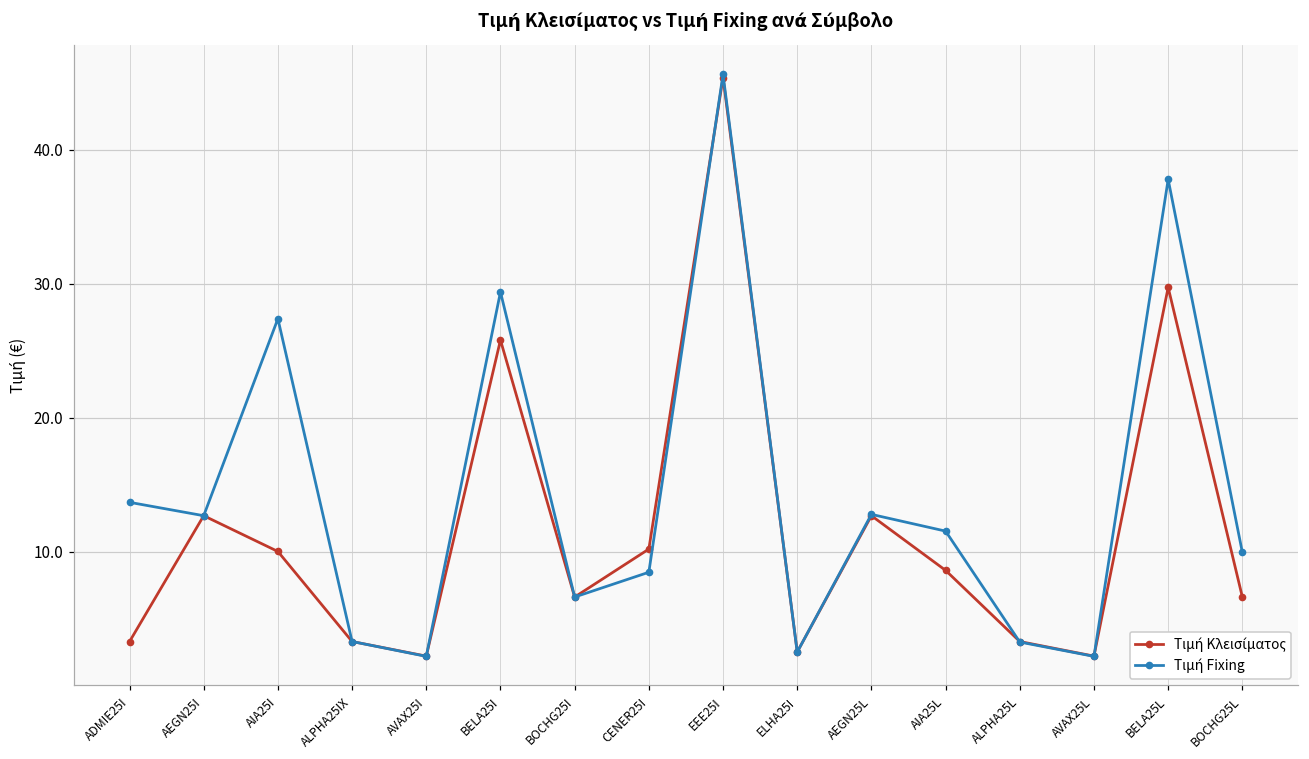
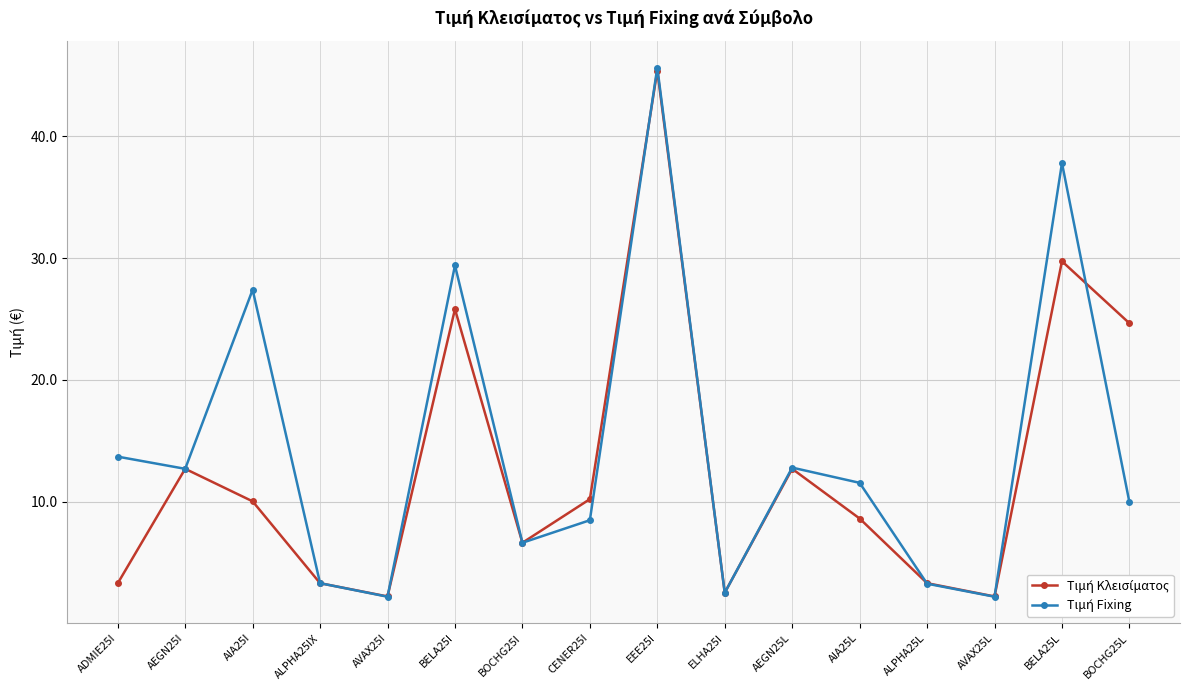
Τιμή Κλεισίματος, BOCHG25L: 6.6 -> 24.7
